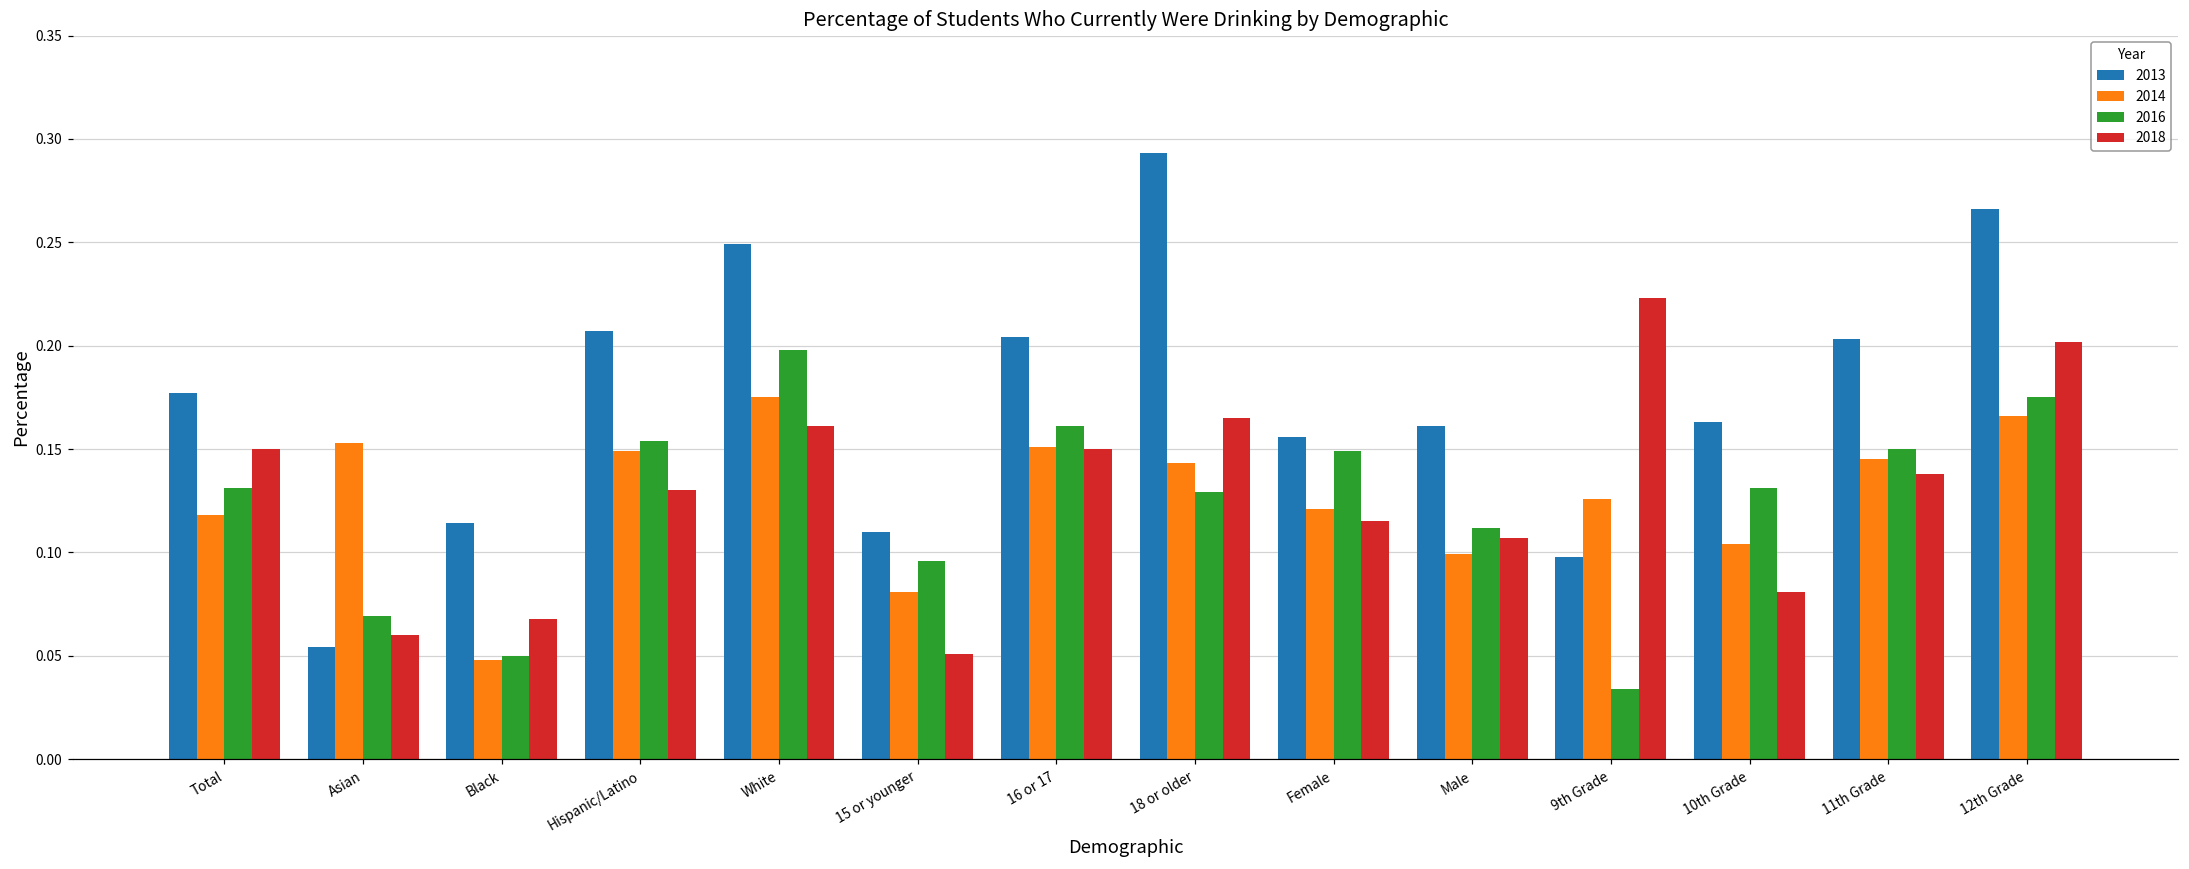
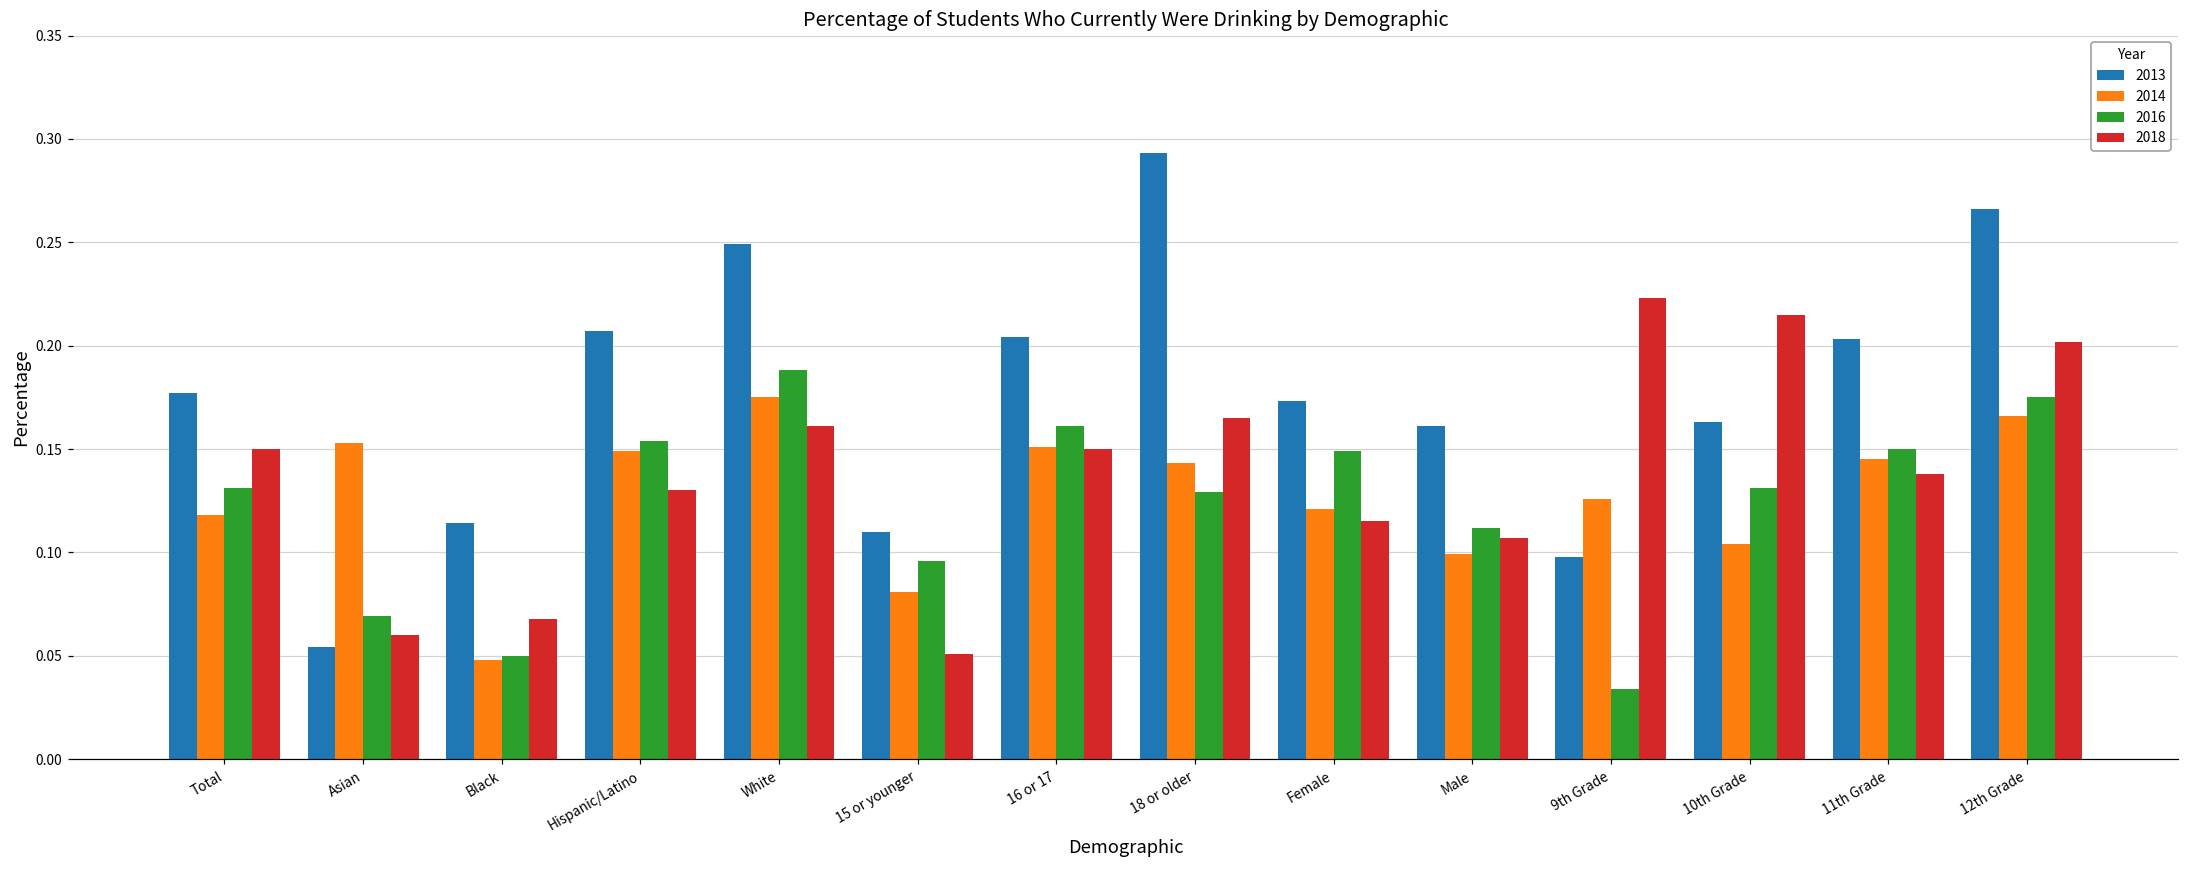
2016, White: 0.198 -> 0.188
2013, Female: 0.156 -> 0.173
2018, 10th Grade: 0.081 -> 0.215
